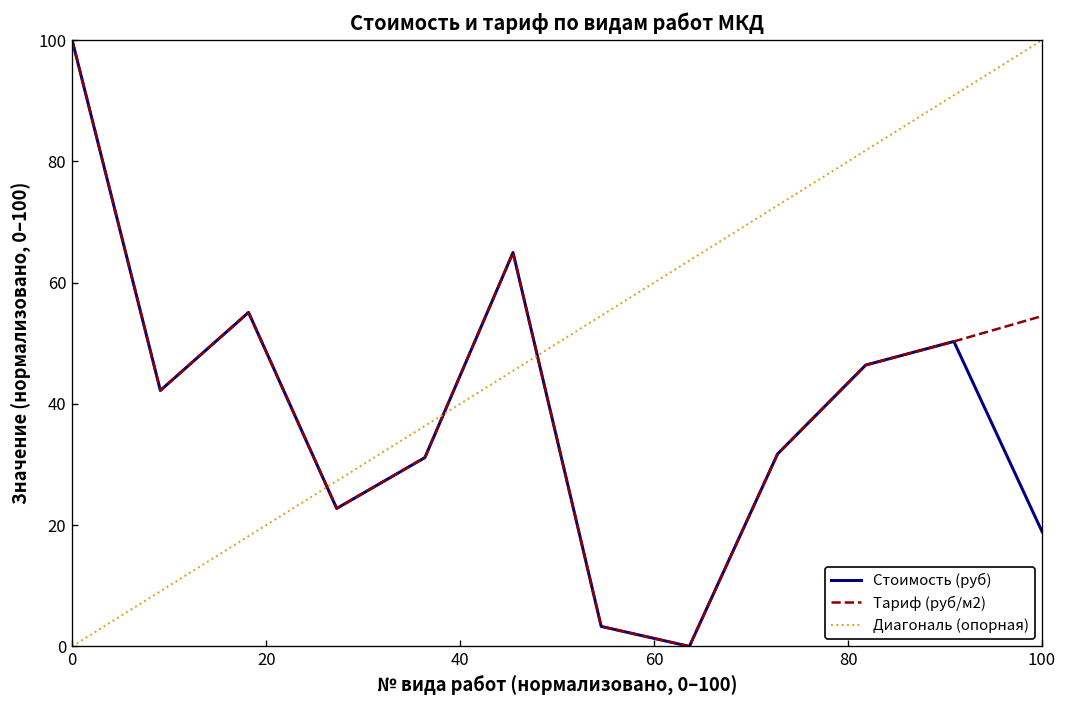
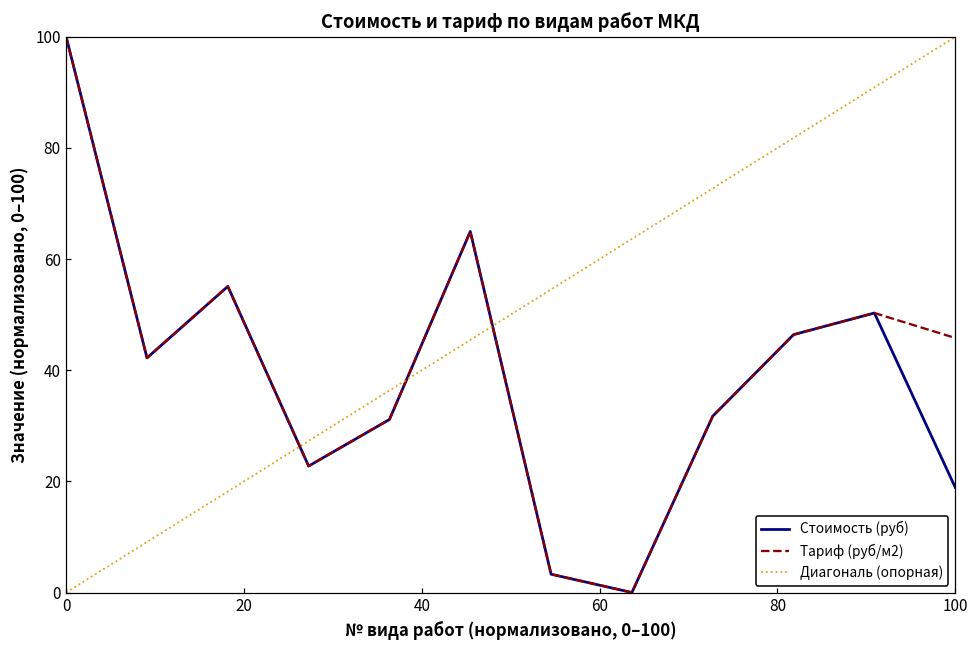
Тариф (руб/м2), 100: 54 -> 46
